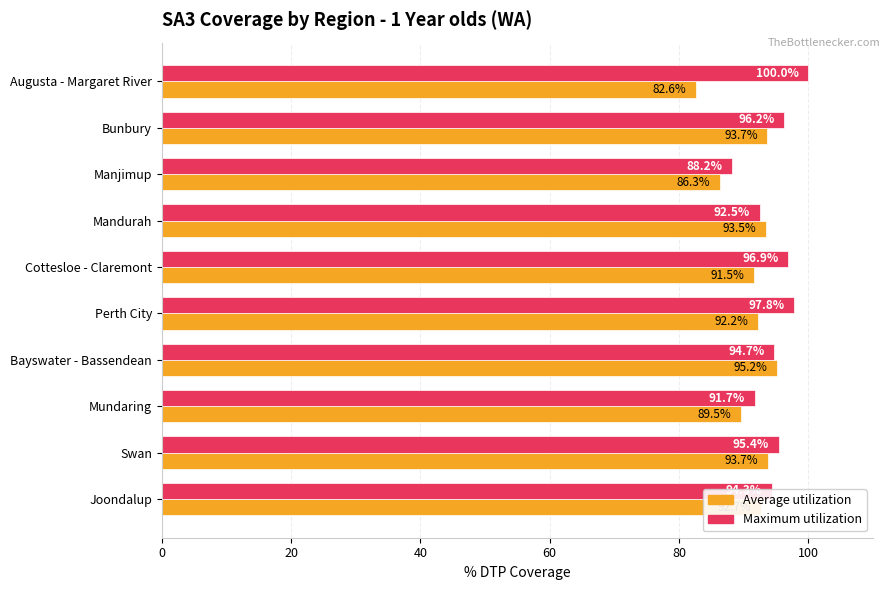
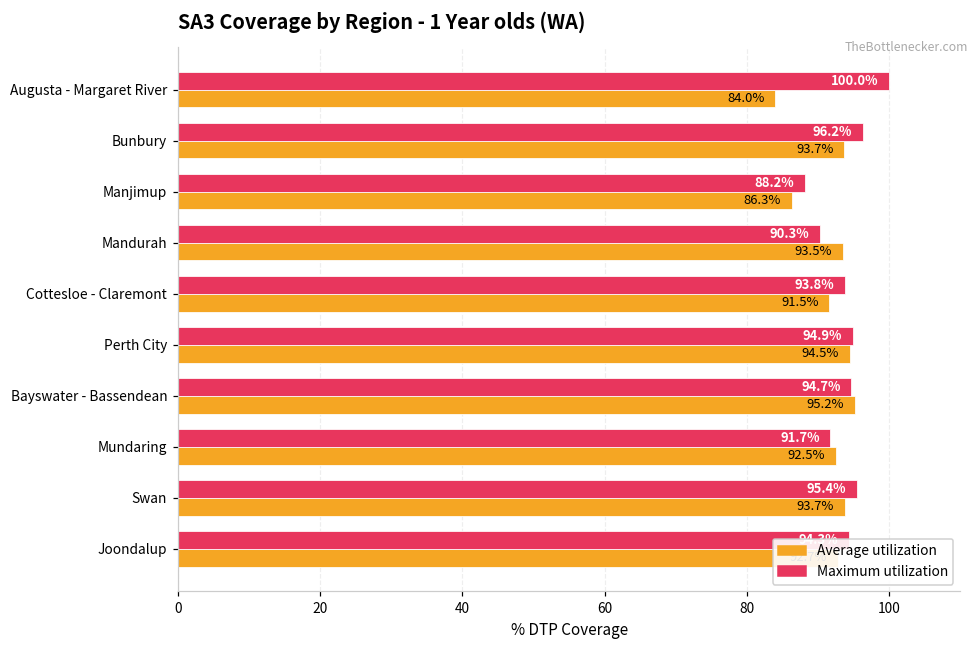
Average utilization, Augusta - Margaret River: 82.6% -> 84.0%
Maximum utilization, Mandurah: 92.5% -> 90.3%
Maximum utilization, Cottesloe - Claremont: 96.9% -> 93.8%
Maximum utilization, Perth City: 97.8% -> 94.9%
Average utilization, Perth City: 92.2% -> 94.5%
Average utilization, Mundaring: 89.5% -> 92.5%
